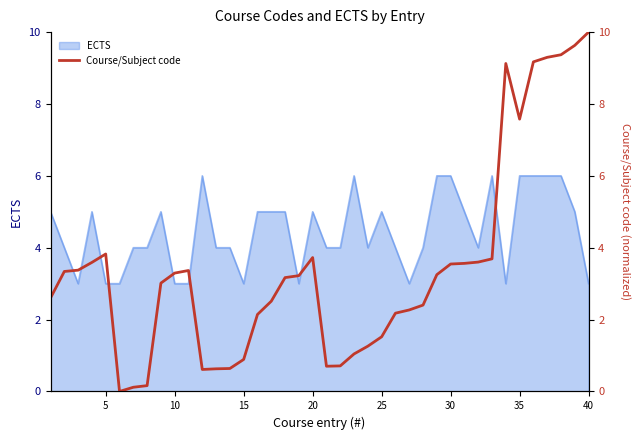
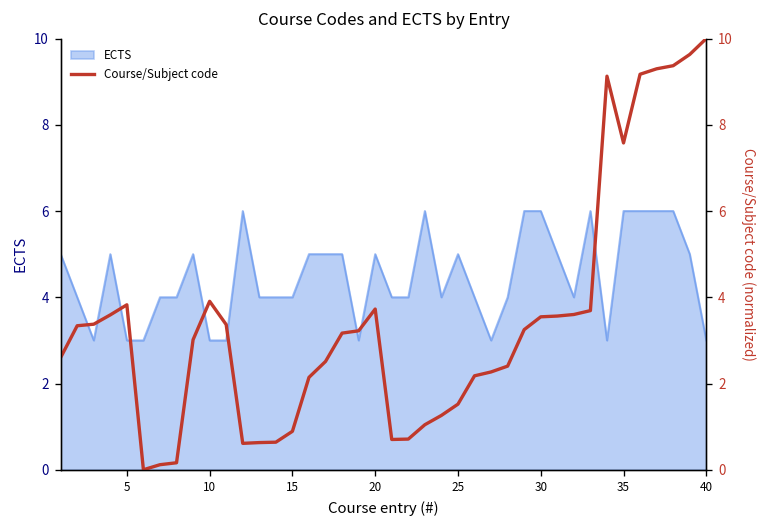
ECTS, 15: 3 -> 4
Course/Subject code, 10: 3.3 -> 3.9
